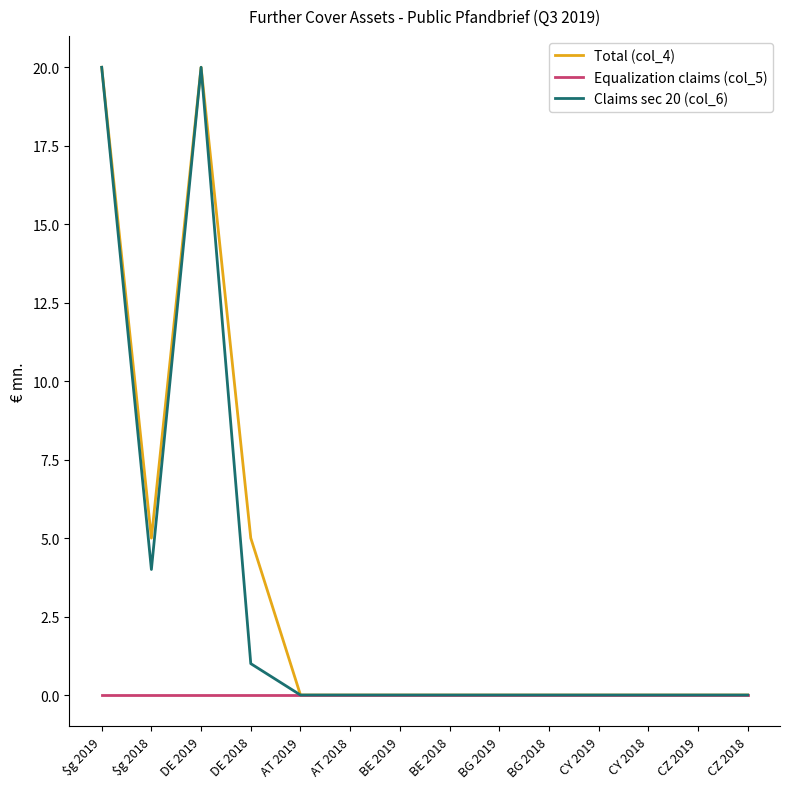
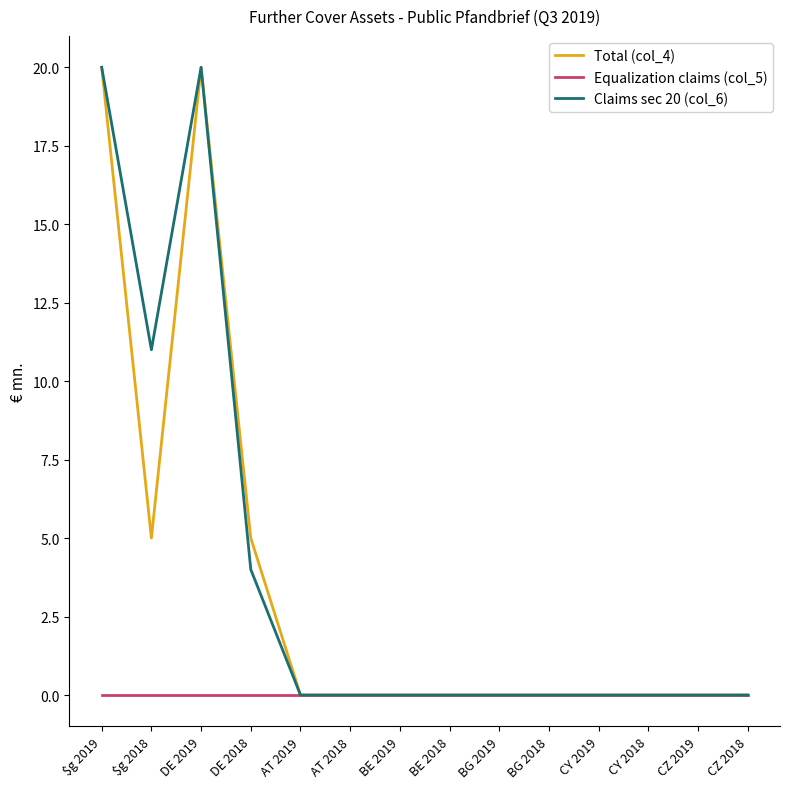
Claims sec 20 (col_6), $g 2018: 4 -> 11
Claims sec 20 (col_6), DE 2018: 1 -> 4
